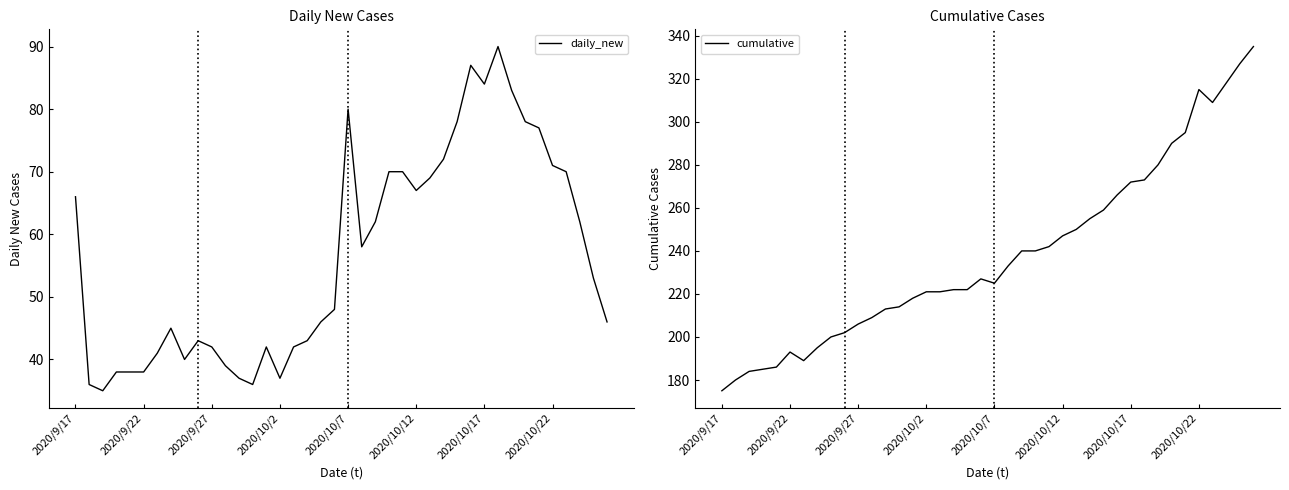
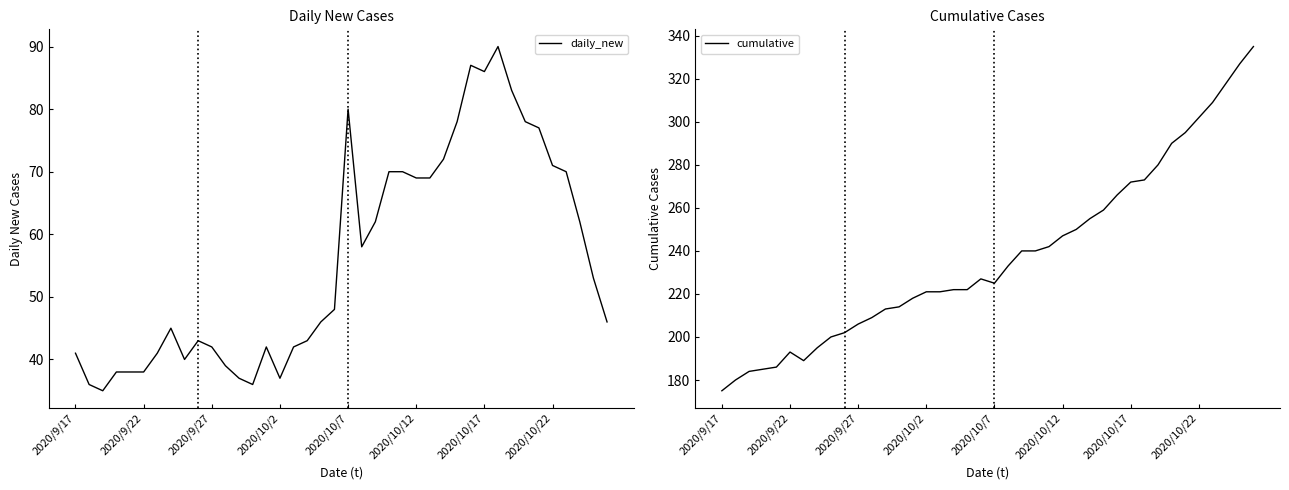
Daily New Cases, 2020/9/17: 66 -> 41
Daily New Cases, 2020/10/12: 67 -> 69
Daily New Cases, 2020/10/17: 84 -> 86
Cumulative Cases, 2020/10/22: 315 -> 302
